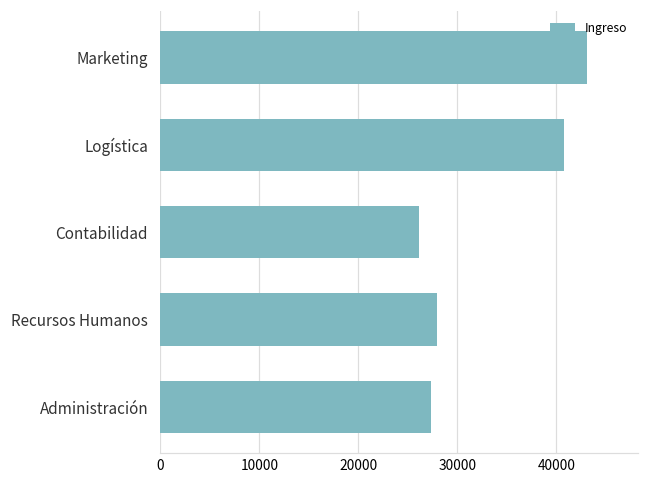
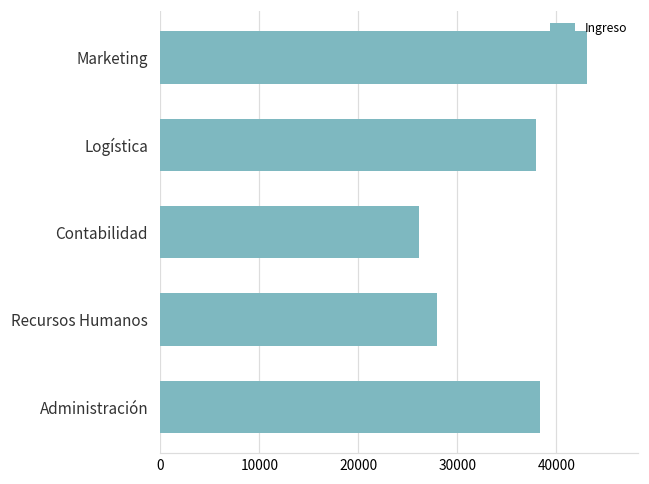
Logística: 41000 -> 38000
Administración: 27000 -> 38000
